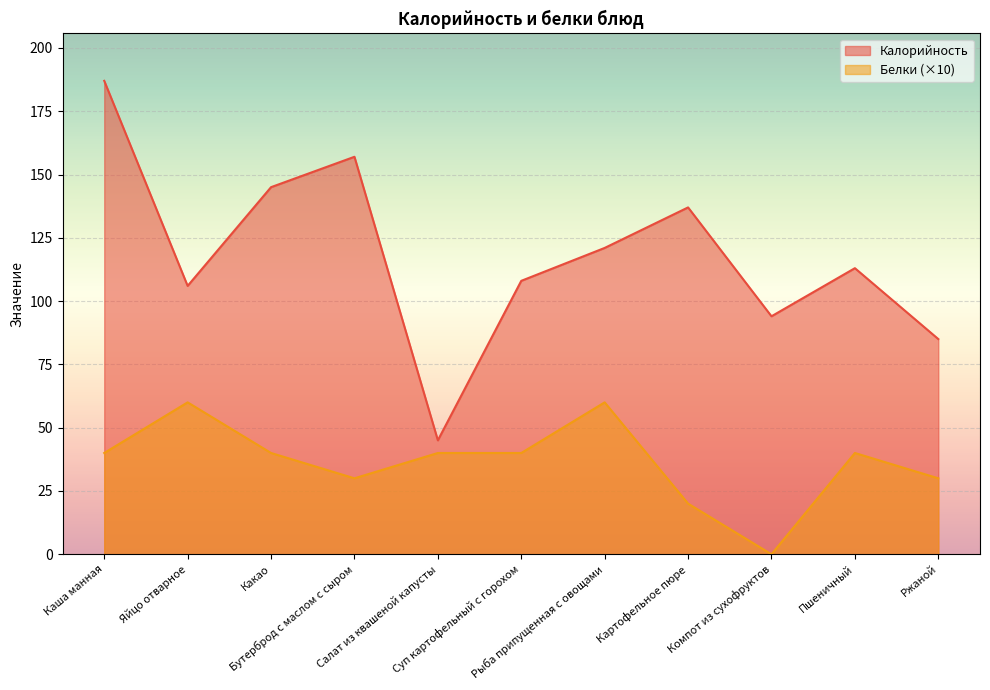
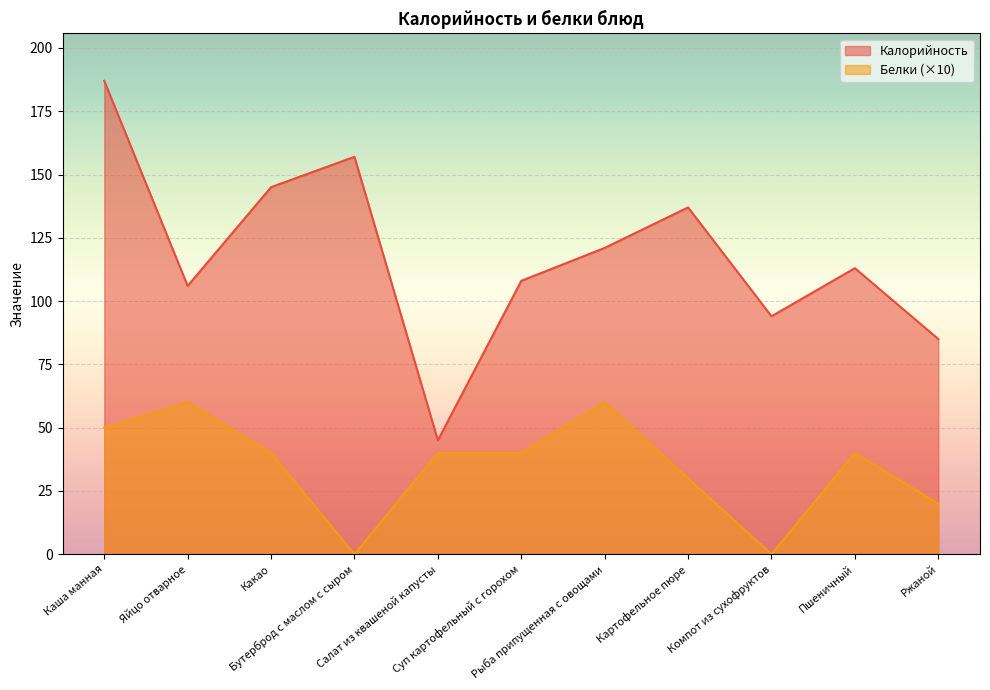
Белки (×10), Каша манная: 40 -> 50
Белки (×10), Бутерброд с маслом с сыром: 30 -> 0
Белки (×10), Картофельное пюре: 20 -> 30
Белки (×10), Ржаной: 30 -> 20
